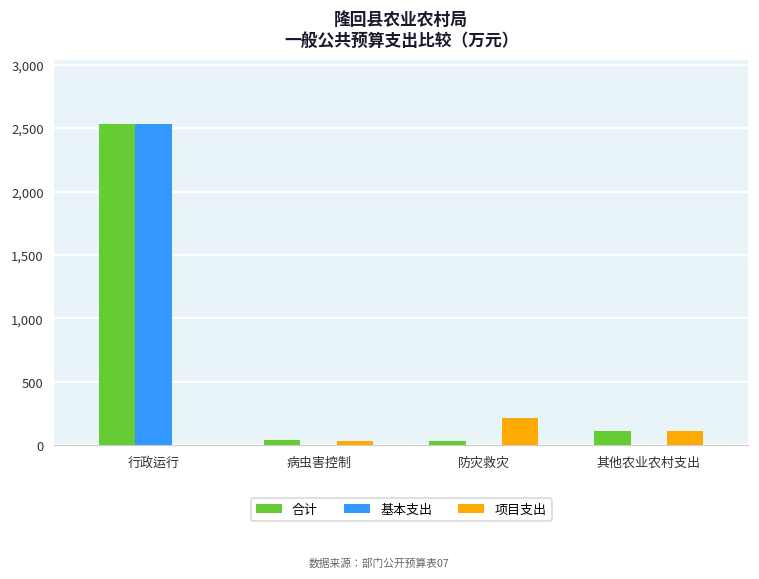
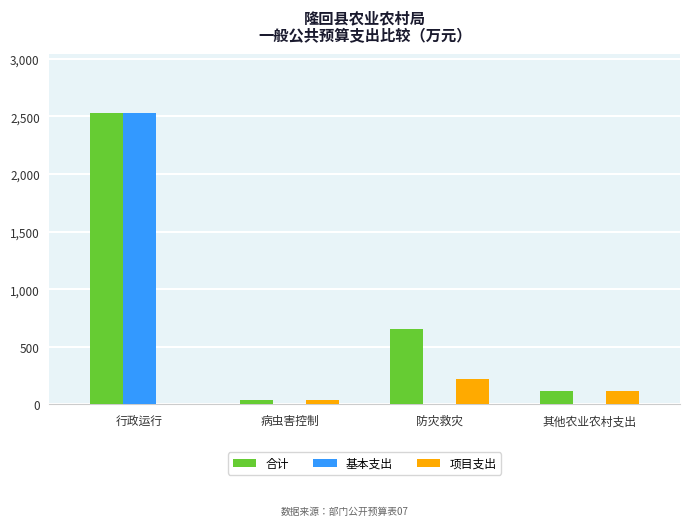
合计, 防灾救灾: 30 -> 660
